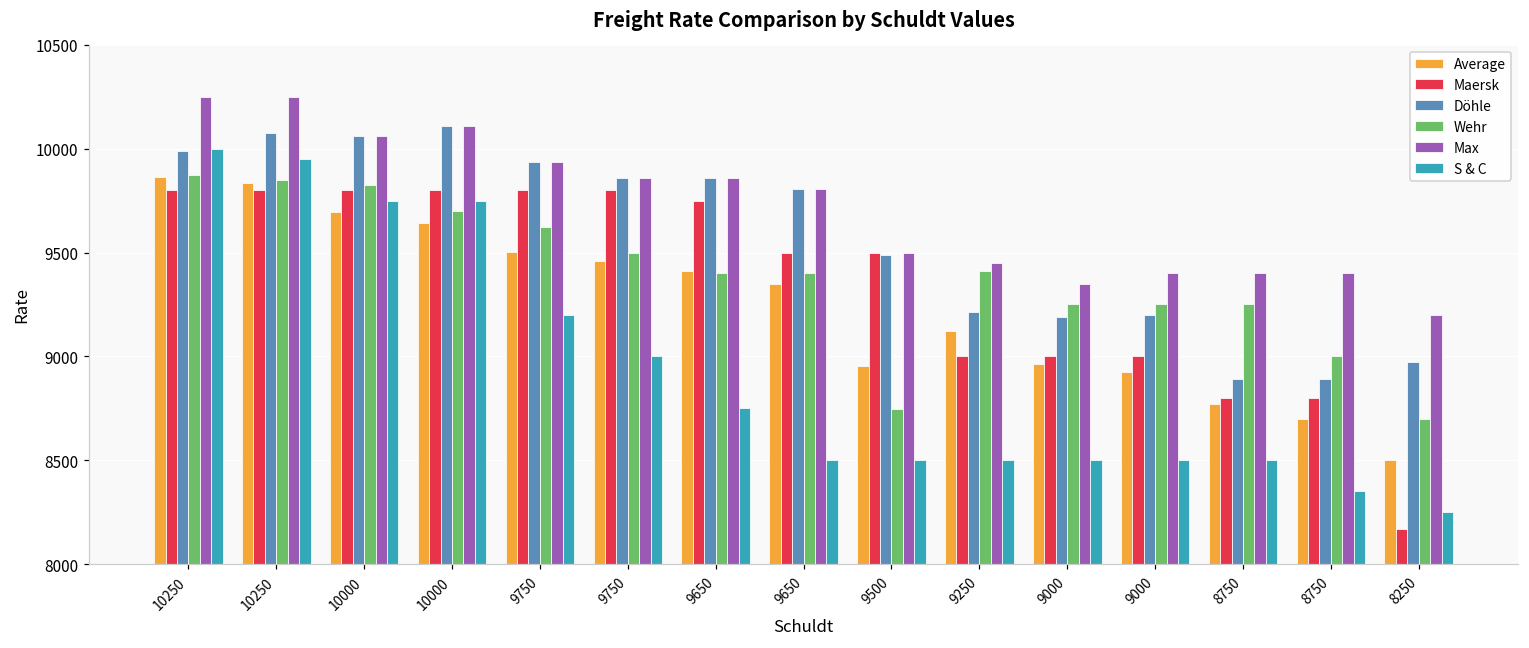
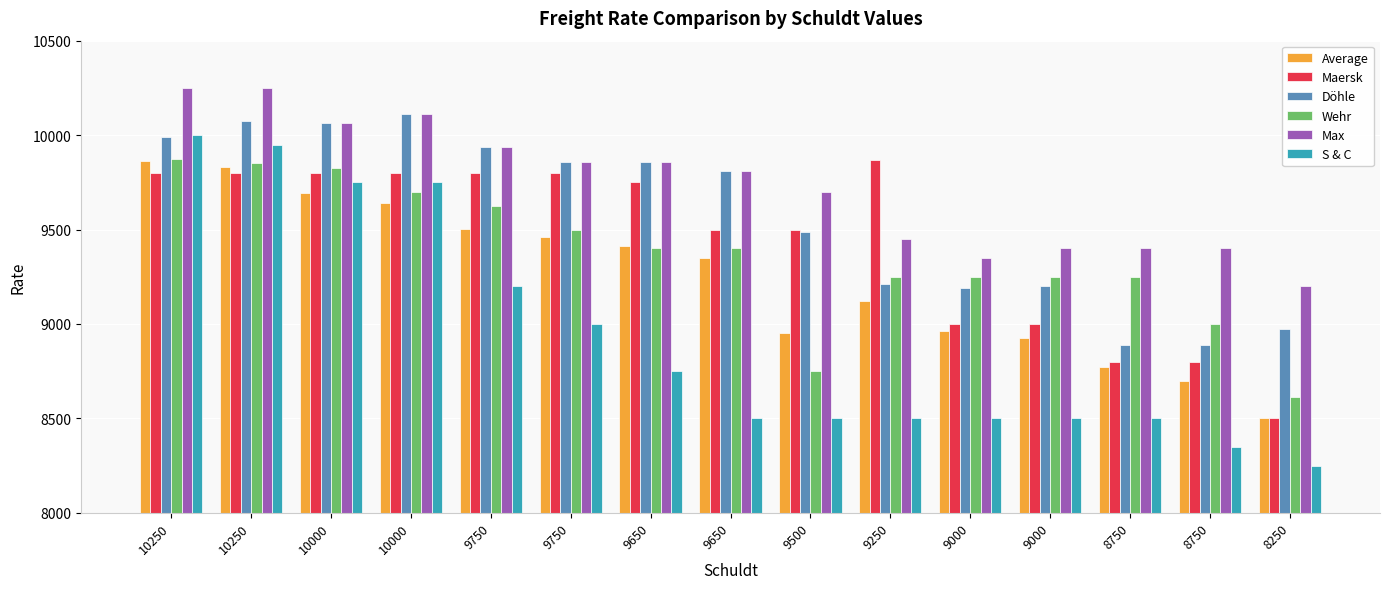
Max, 9500: 9500 -> 9700
Maersk, 9250: 9000 -> 9870
Wehr, 9250: 9410 -> 9250
Maersk, 8250: 8170 -> 8500
Wehr, 8250: 8700 -> 8610
